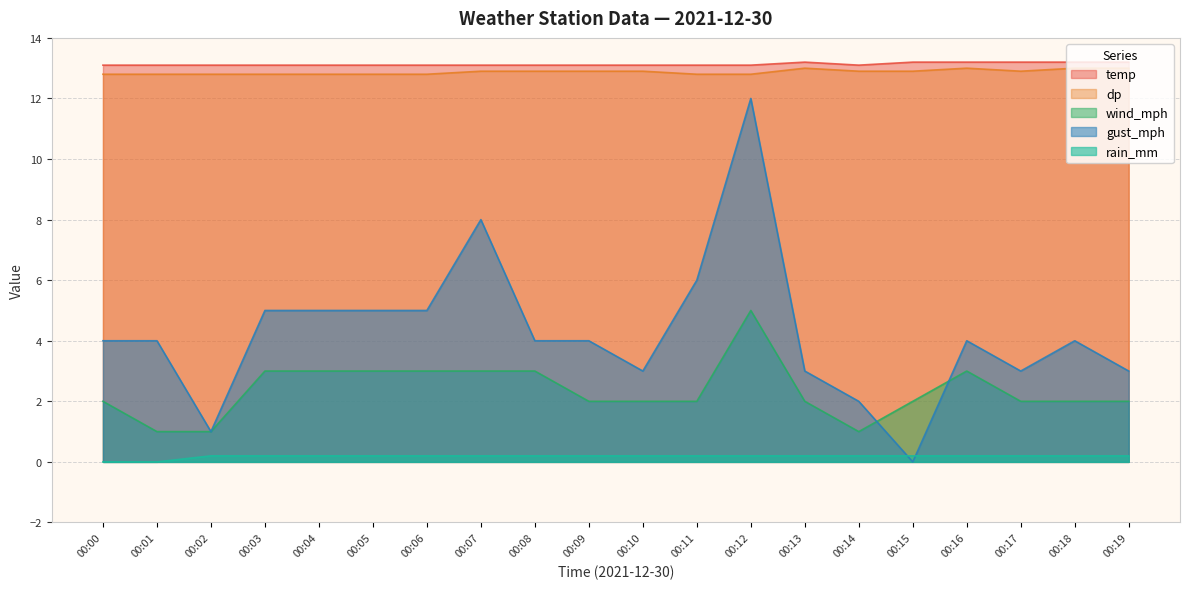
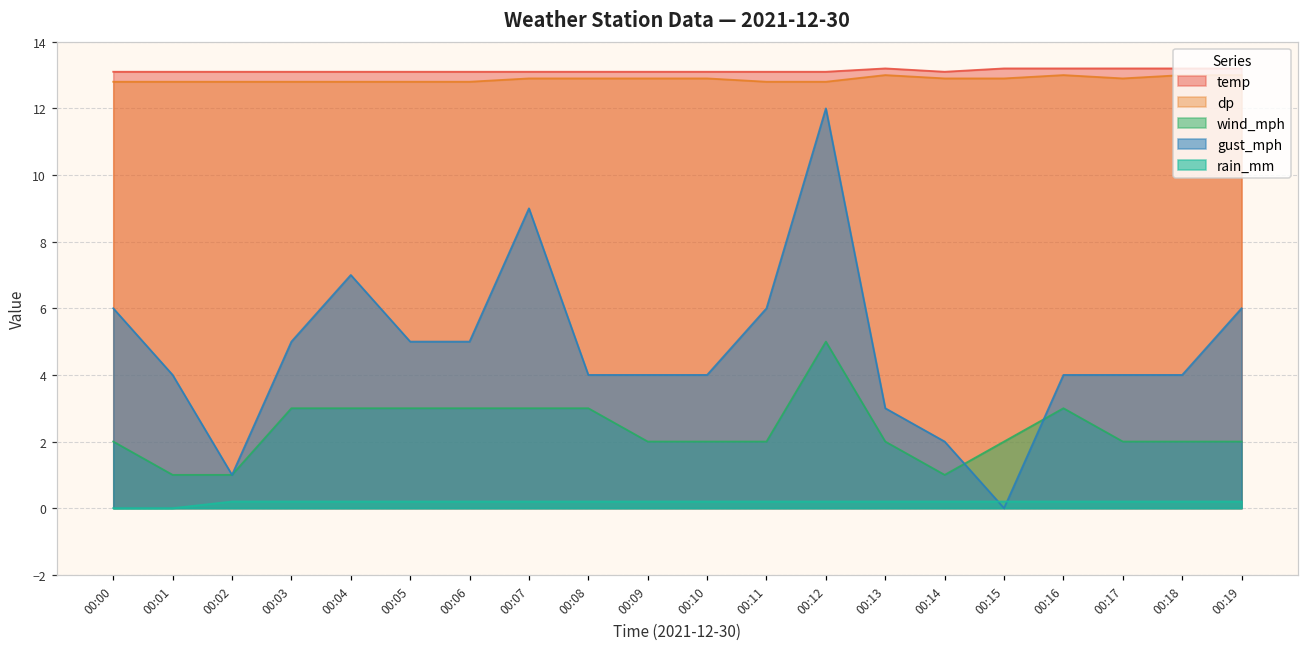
gust_mph, 00:00: 4 -> 6
gust_mph, 00:04: 5 -> 7
gust_mph, 00:07: 8 -> 9
gust_mph, 00:10: 3 -> 4
gust_mph, 00:17: 3 -> 4
gust_mph, 00:19: 3 -> 6
